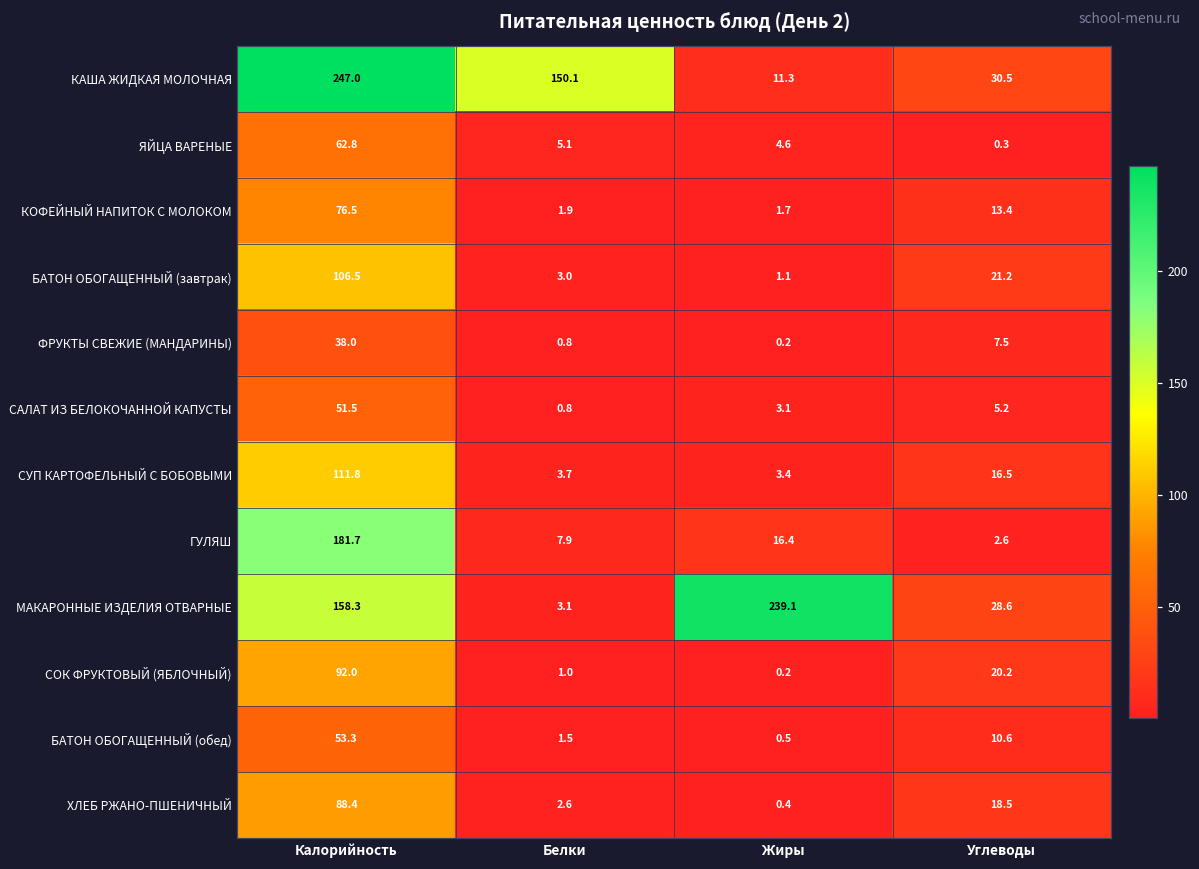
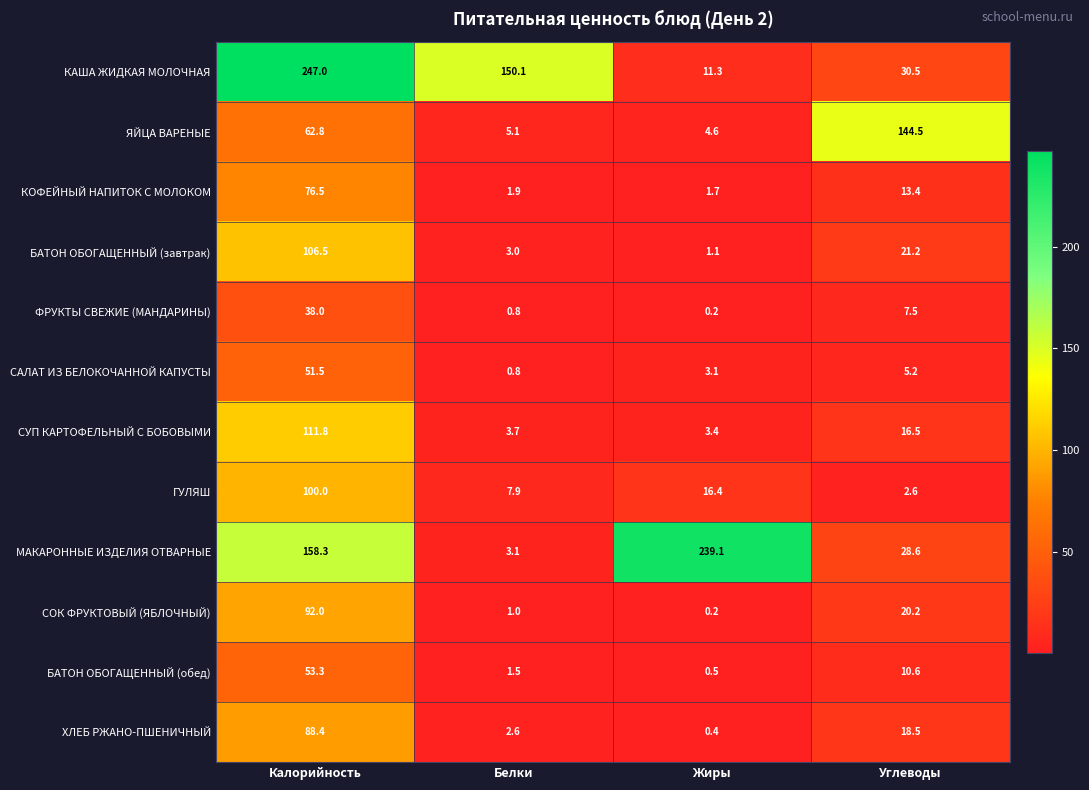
ЯЙЦА ВАРЕНЫЕ, Углеводы: 0.3 -> 144.5
ГУЛЯШ, Калорийность: 181.7 -> 100.0
